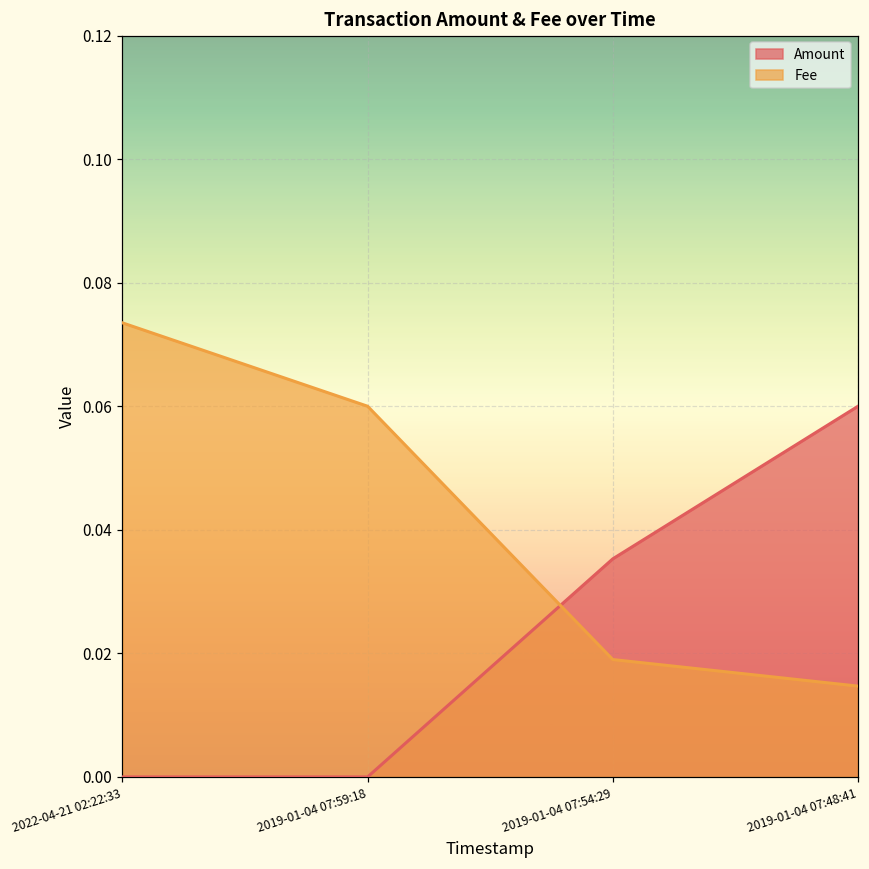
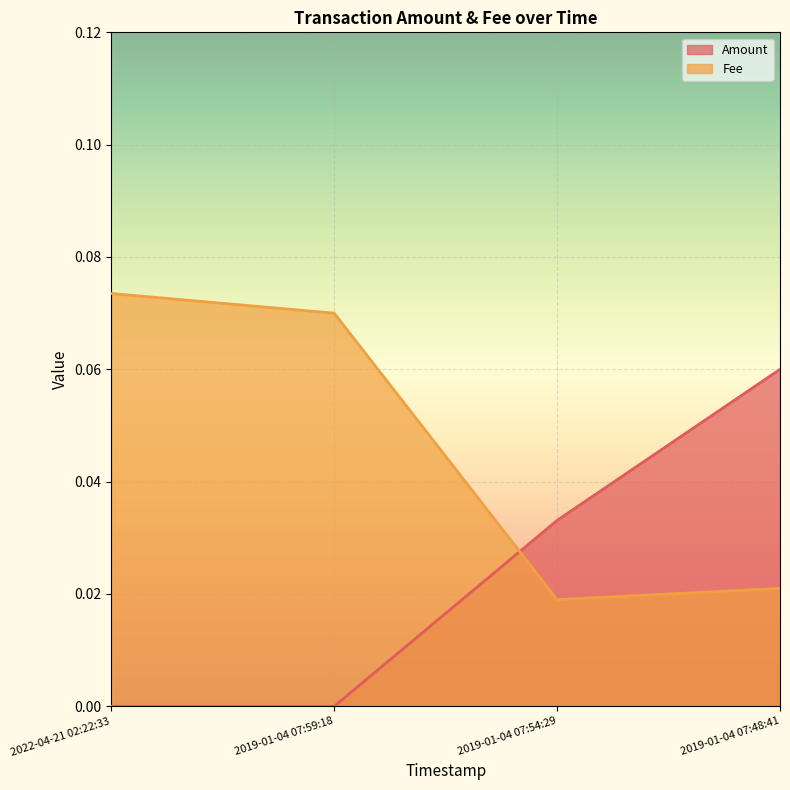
Fee, 2019-01-04 07:59:18: 0.06 -> 0.07
Amount, 2019-01-04 07:54:29: 0.035 -> 0.033
Fee, 2019-01-04 07:48:41: 0.015 -> 0.021
